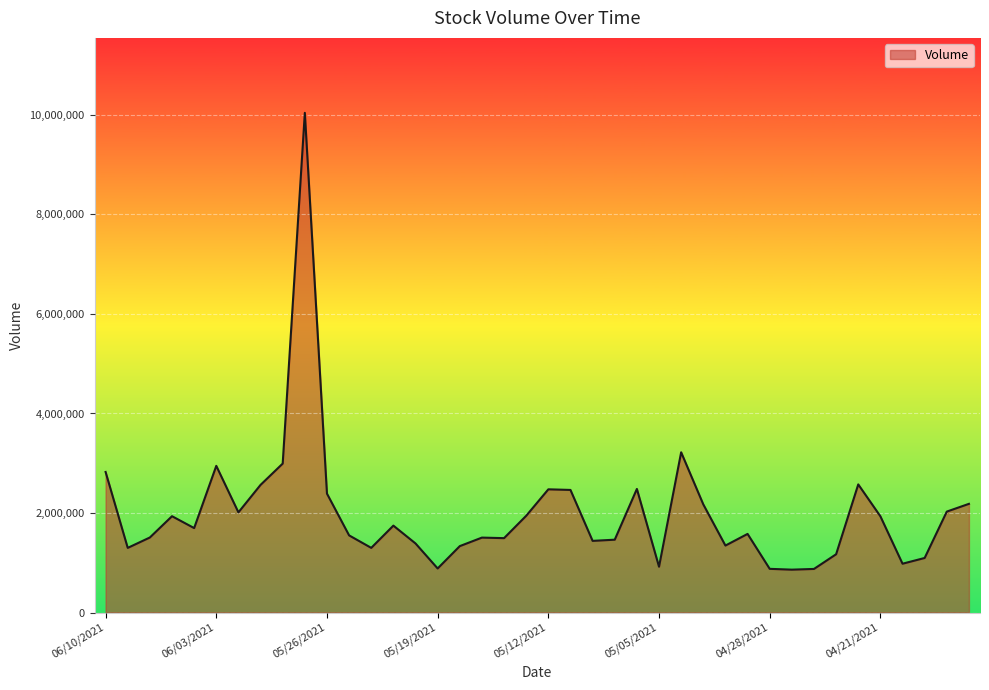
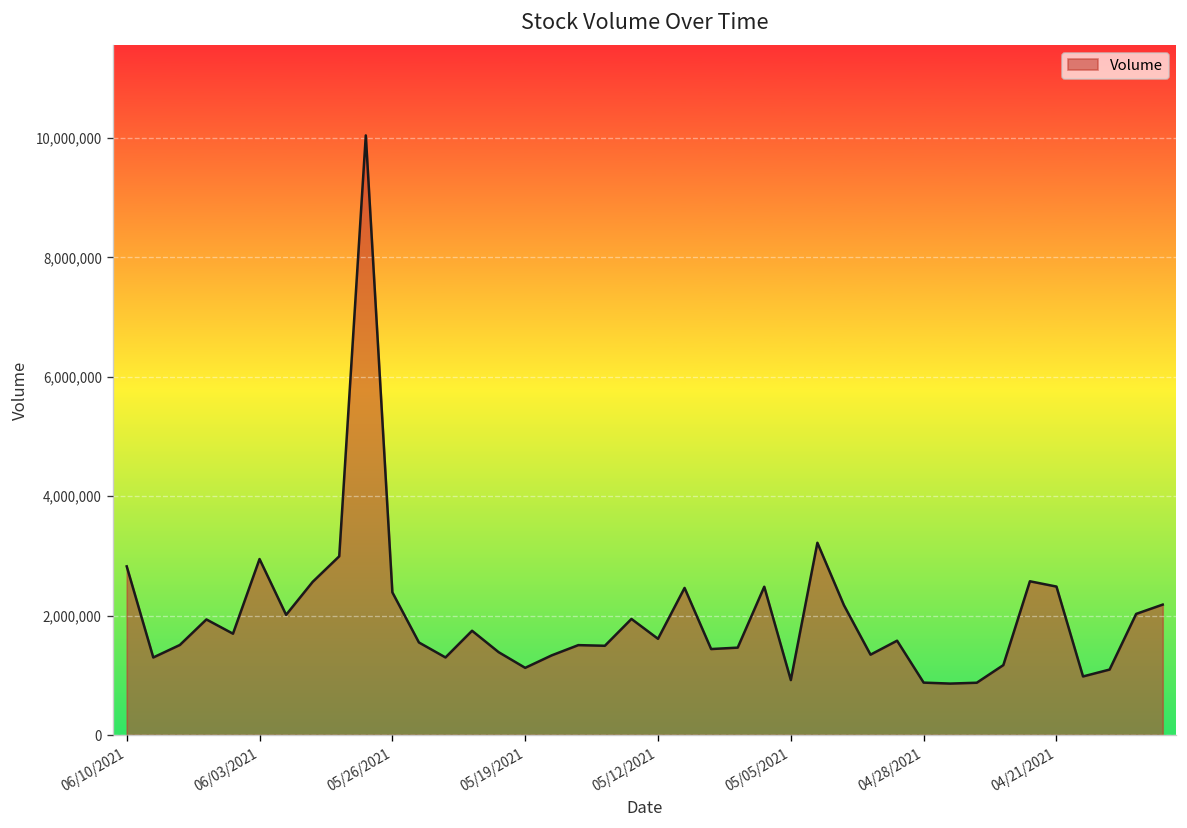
05/19/2021: 900,000 -> 1,100,000
05/12/2021: 2,500,000 -> 1,600,000
04/21/2021: 1,900,000 -> 2,500,000
